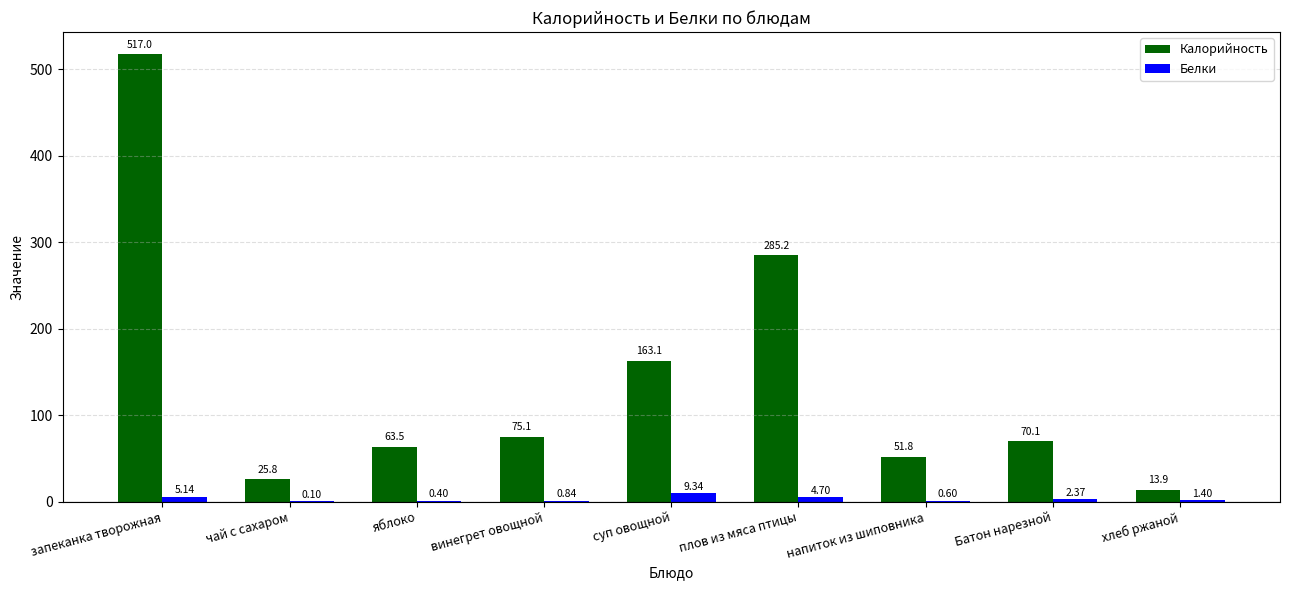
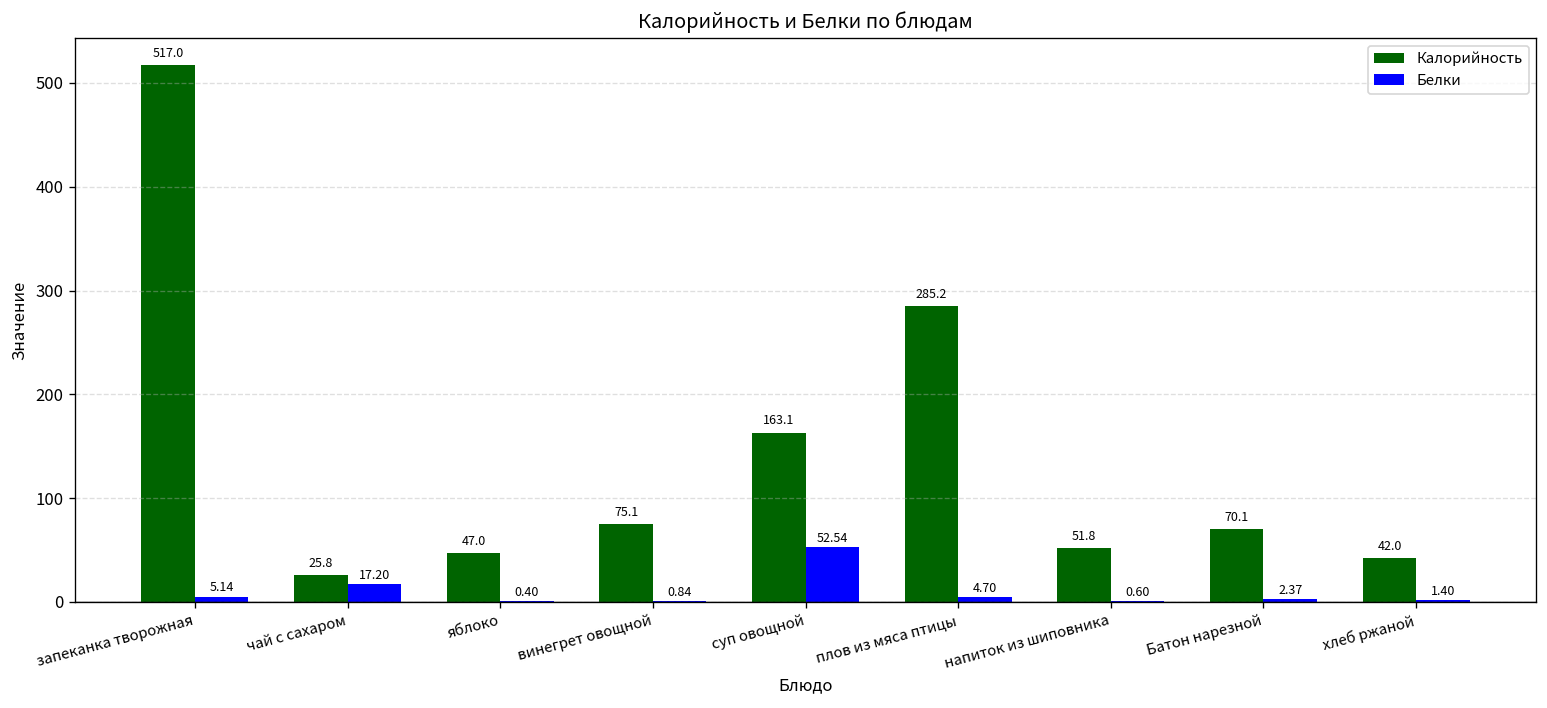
Белки, чай с сахаром: 0.10 -> 17.20
Калорийность, яблоко: 63.5 -> 47.0
Белки, суп овощной: 9.34 -> 52.54
Калорийность, хлеб ржаной: 13.9 -> 42.0
